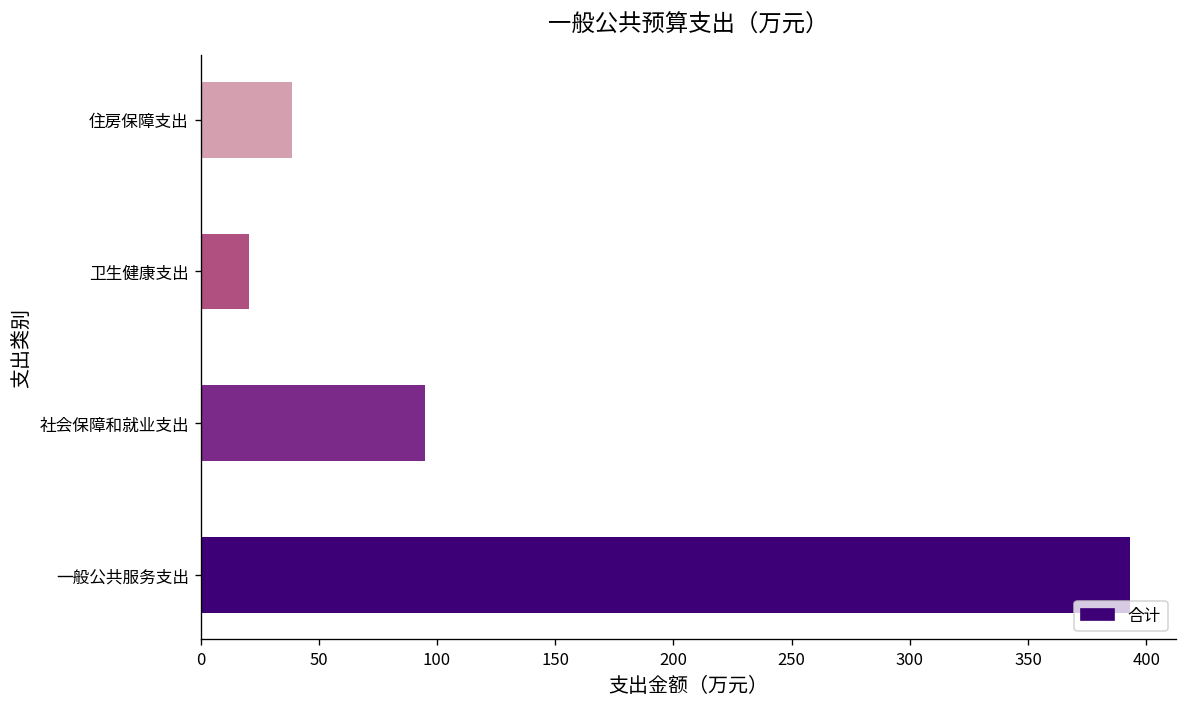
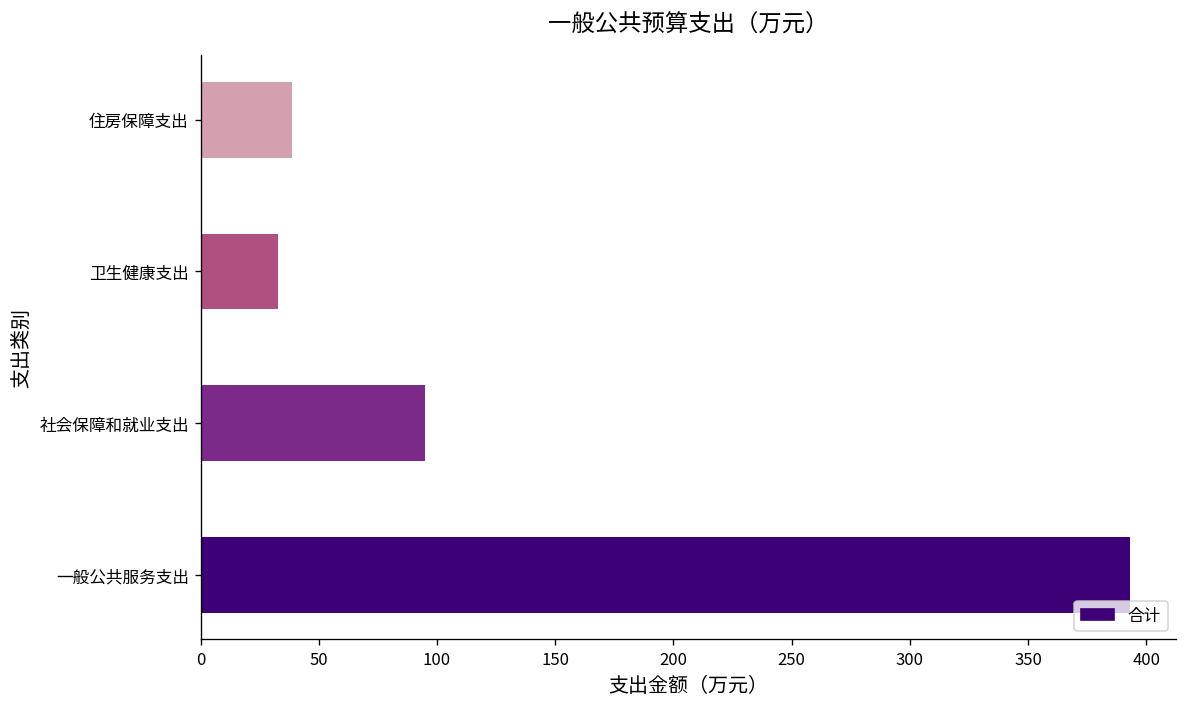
卫生健康支出: 21 -> 33
